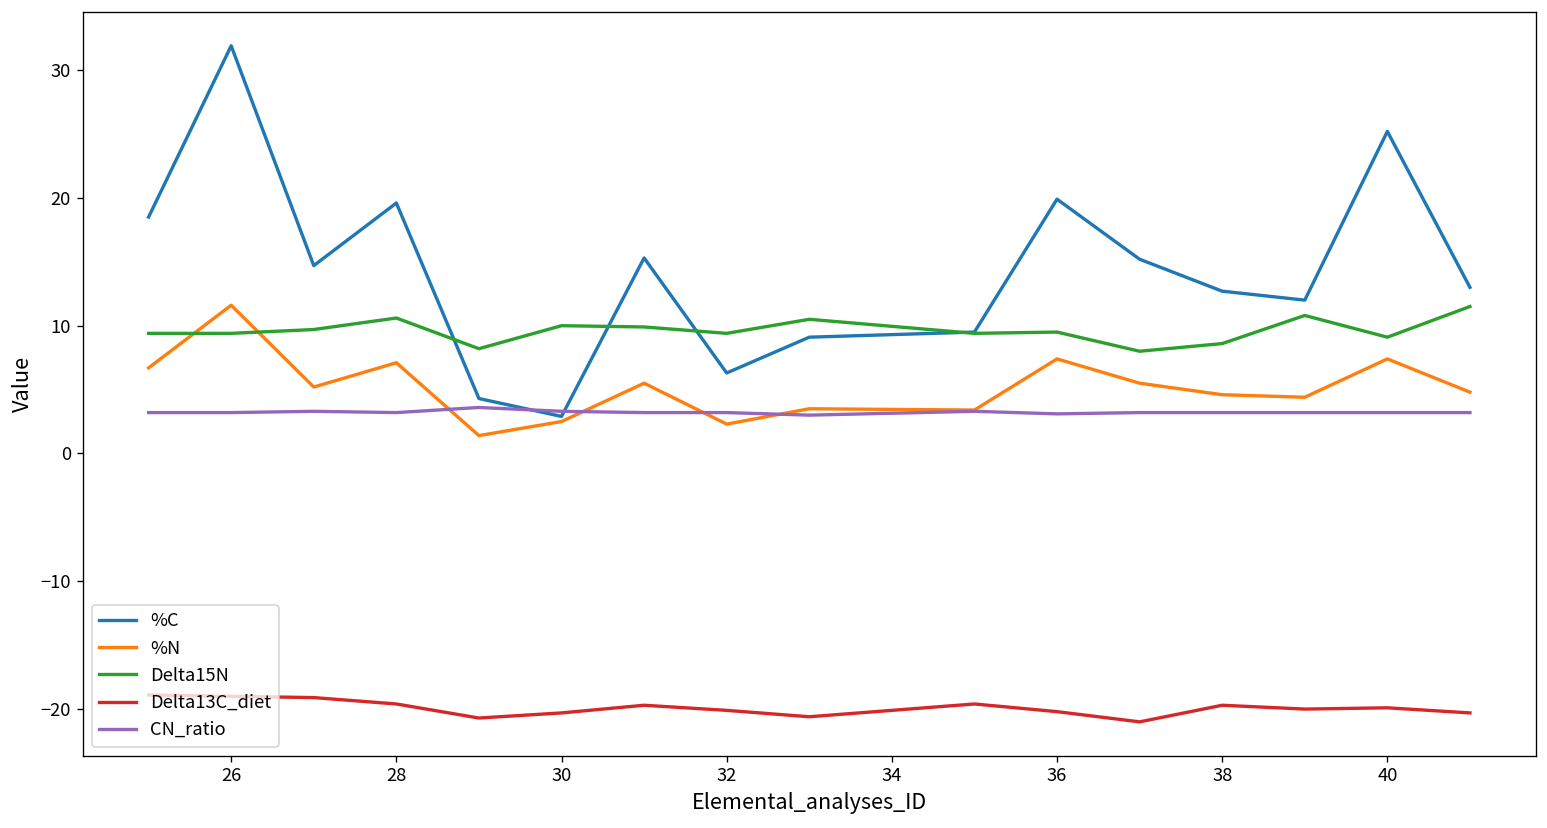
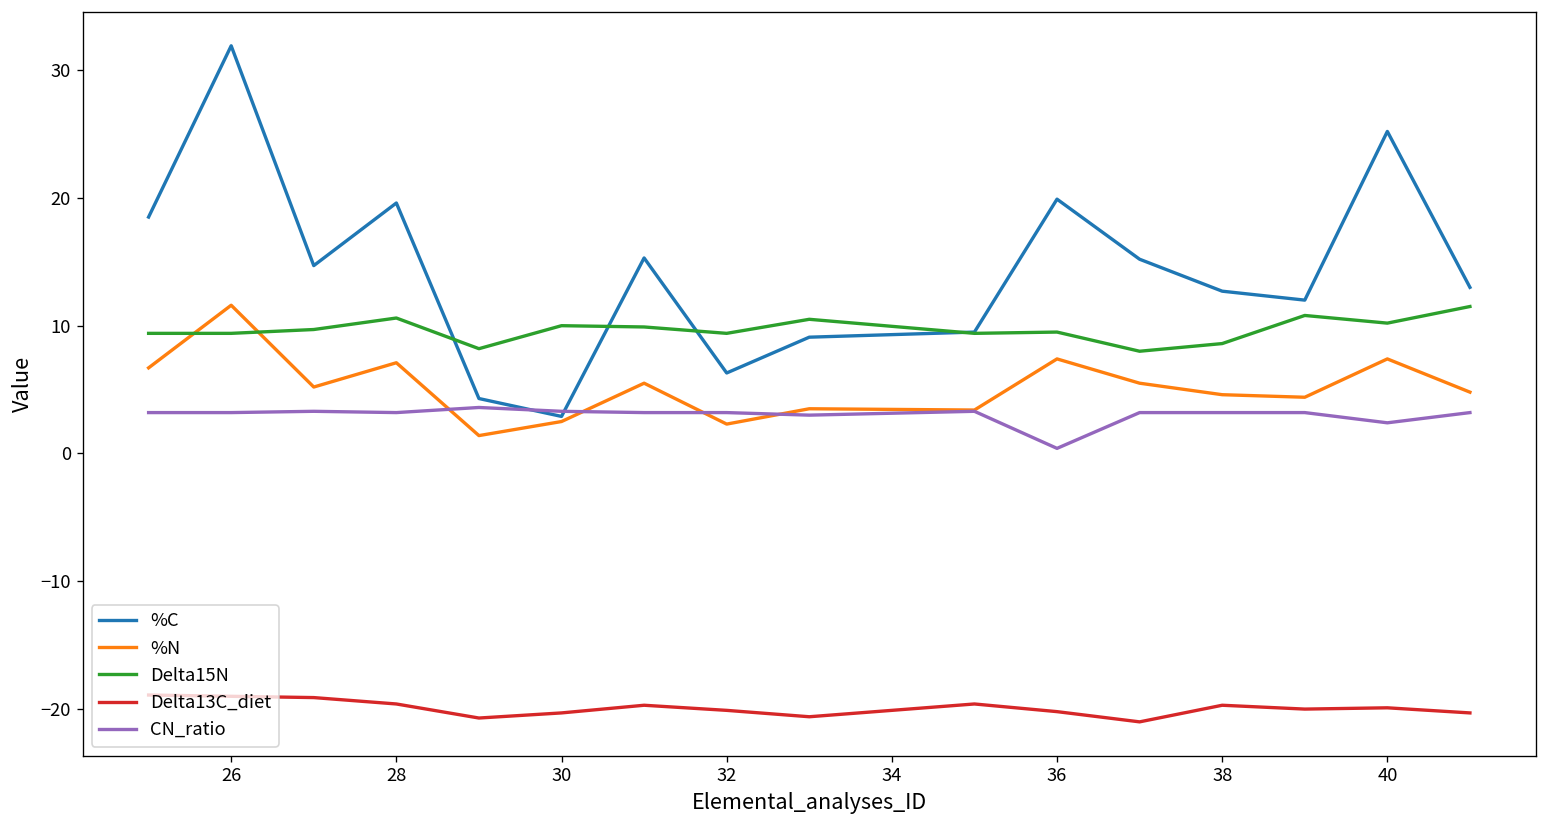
CN_ratio, 36: 3.1 -> 0.4
Delta15N, 40: 9.1 -> 10.2
CN_ratio, 40: 3.2 -> 2.4
